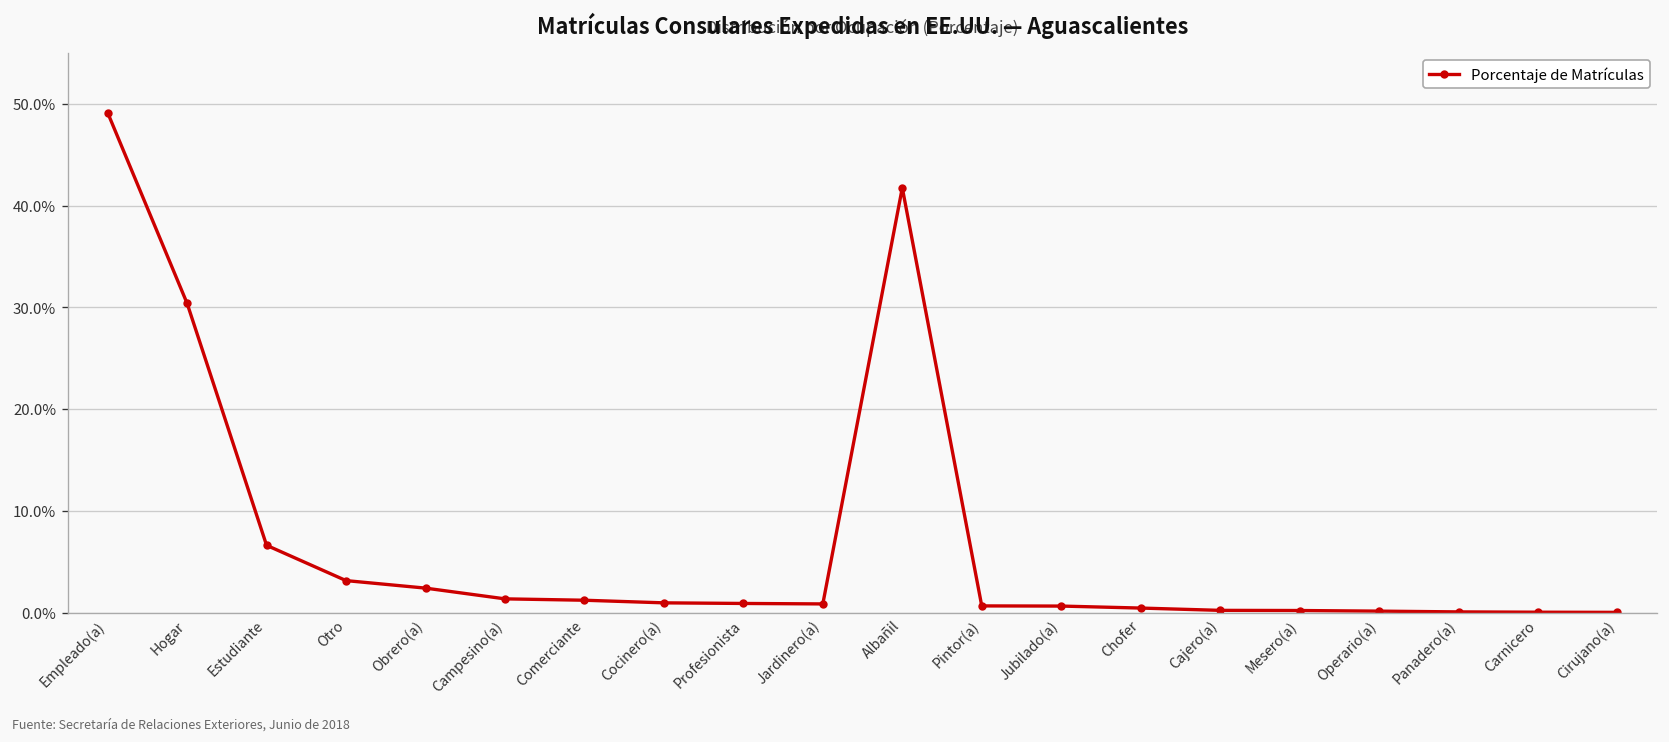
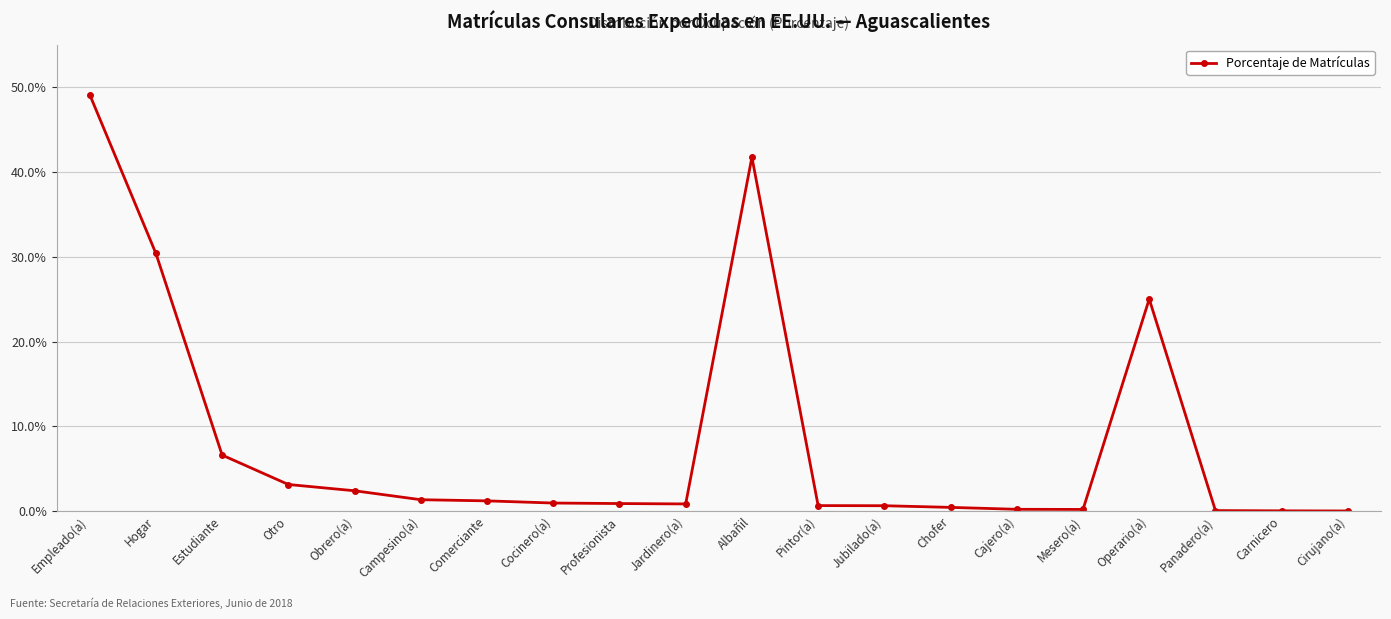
Operario(a): 0% -> 25%
